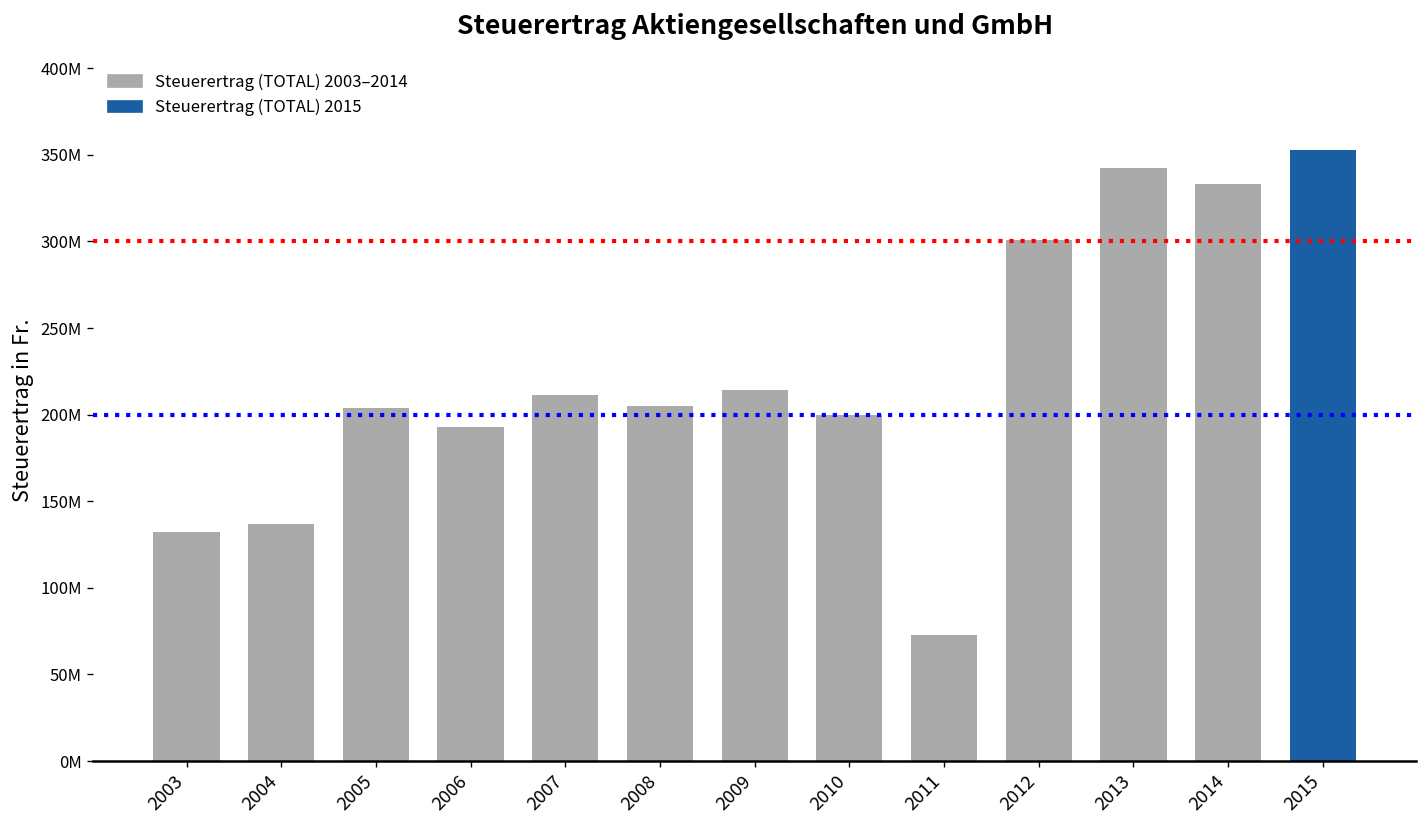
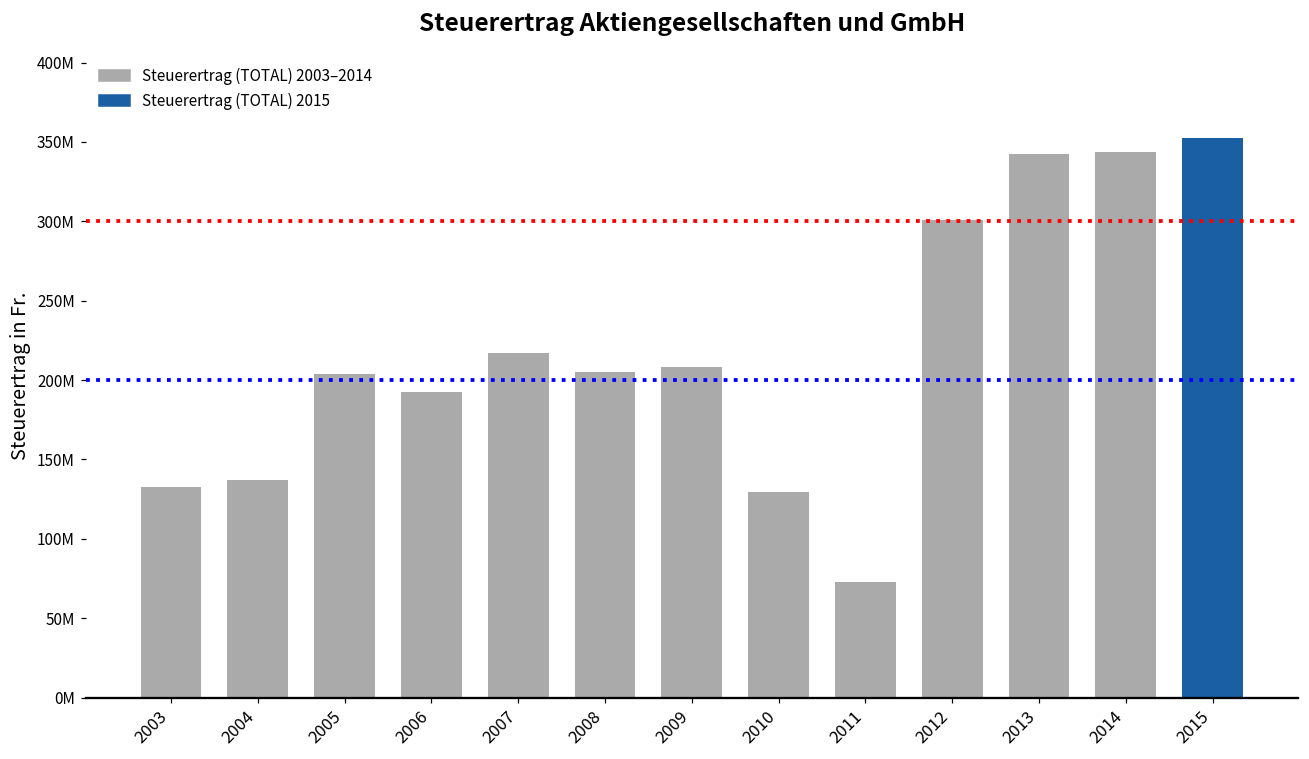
2007: 211000000 -> 217000000
2009: 214000000 -> 208000000
2010: 200000000 -> 129000000
2014: 333000000 -> 344000000
